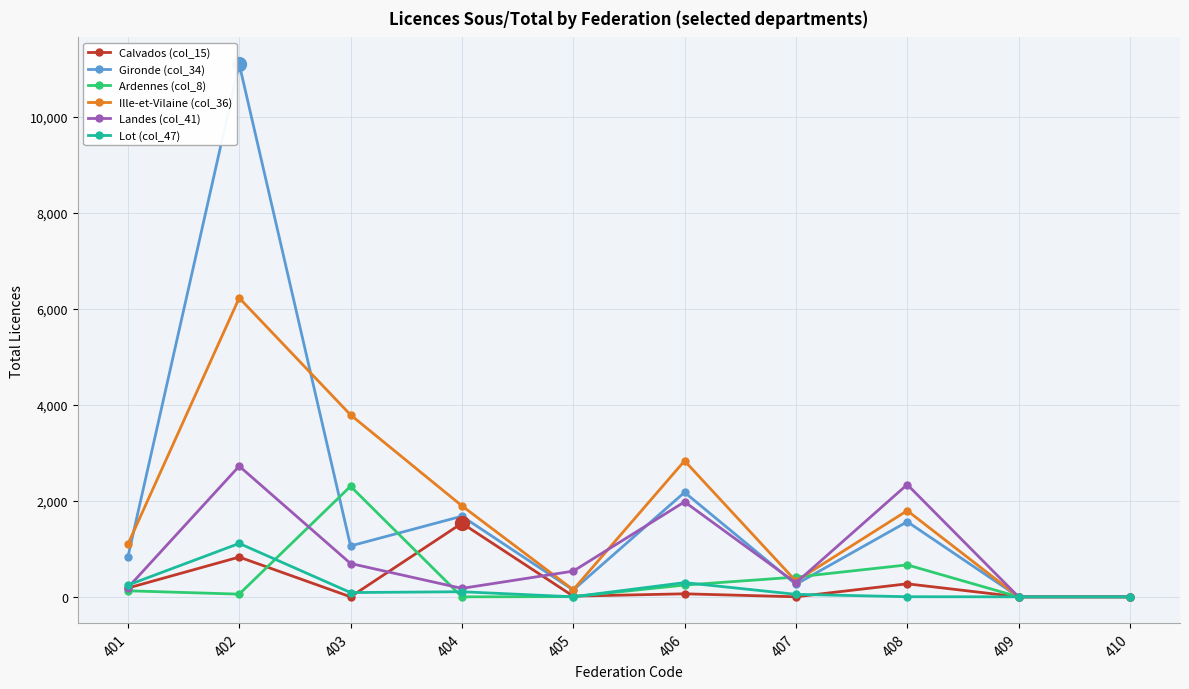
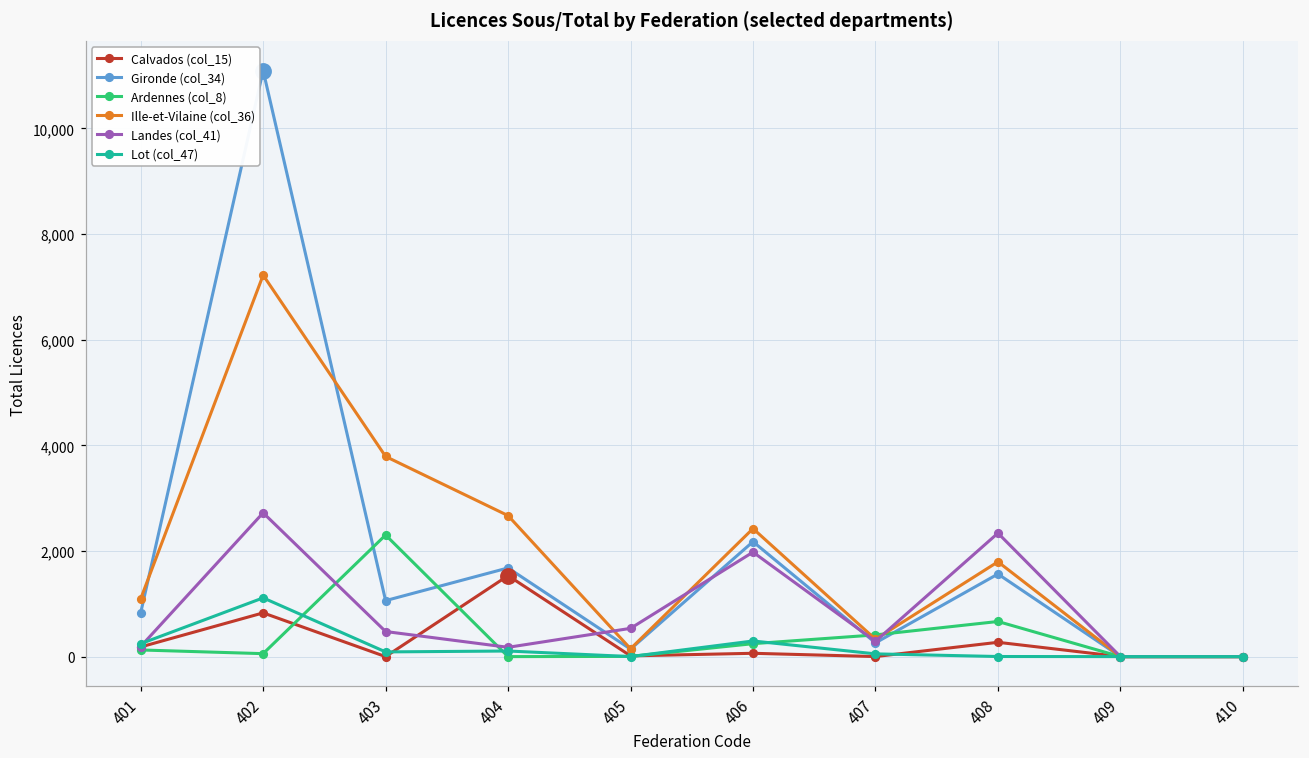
Ille-et-Vilaine (col_36), 402: 6,200 -> 7,200
Landes (col_41), 403: 700 -> 500
Ille-et-Vilaine (col_36), 404: 1,900 -> 2,700
Ille-et-Vilaine (col_36), 406: 2,800 -> 2,400
